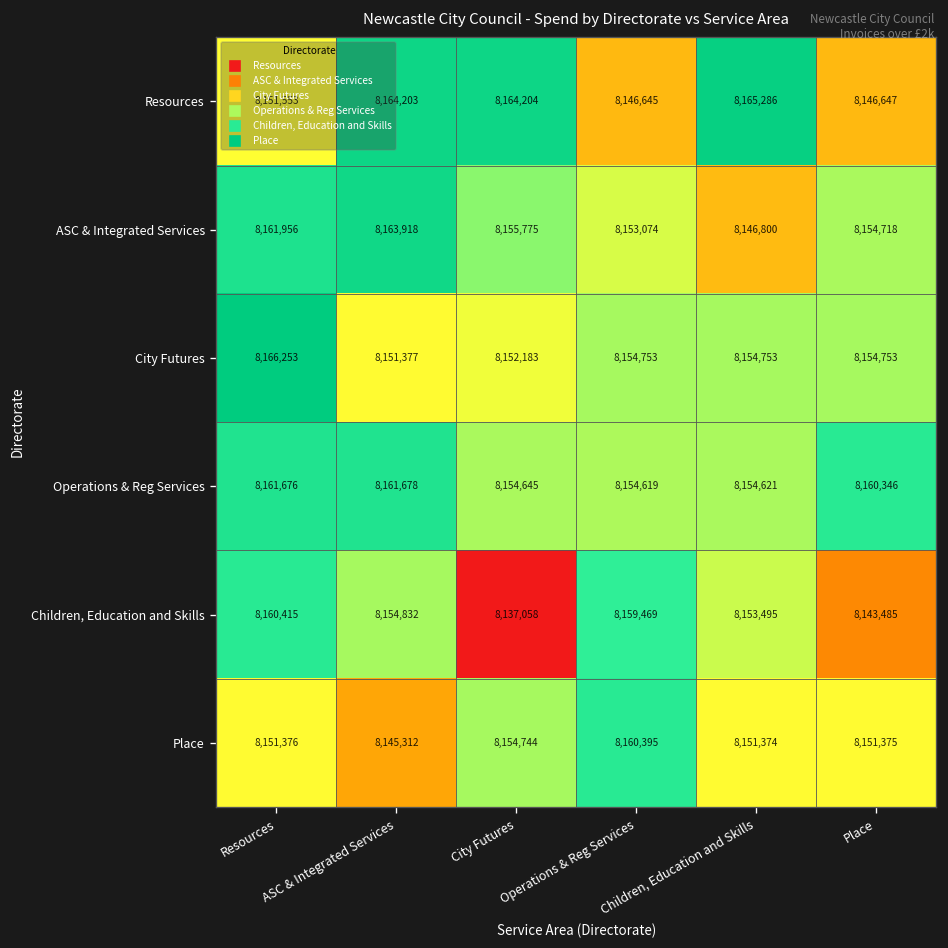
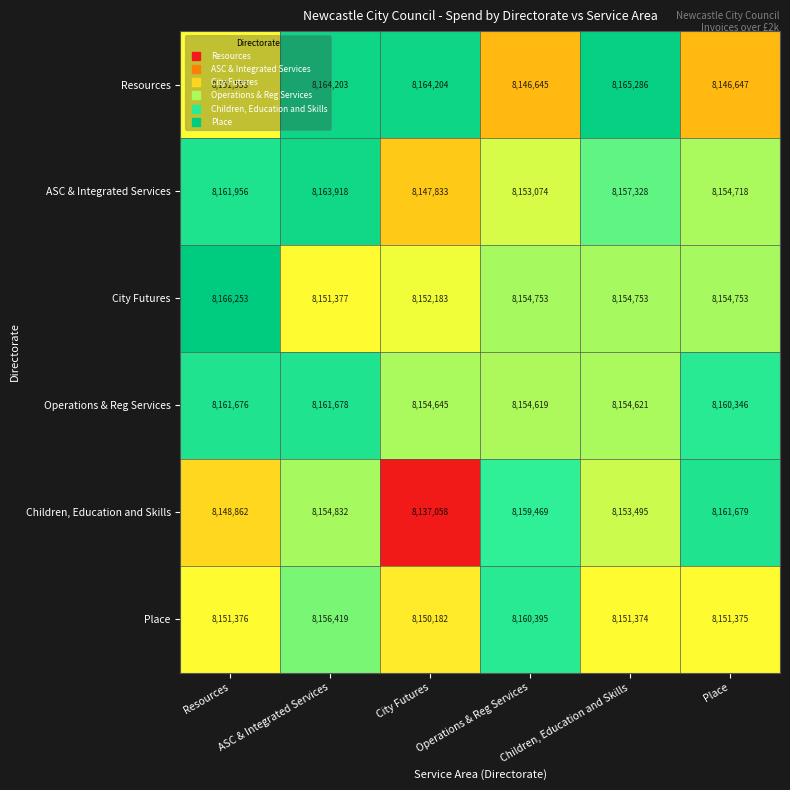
ASC & Integrated Services, City Futures: 8,155,775 -> 8,147,833
ASC & Integrated Services, Children, Education and Skills: 8,146,800 -> 8,157,328
Children, Education and Skills, Resources: 8,160,415 -> 8,148,862
Children, Education and Skills, Place: 8,143,485 -> 8,161,679
Place, ASC & Integrated Services: 8,145,312 -> 8,156,419
Place, City Futures: 8,154,744 -> 8,150,182
